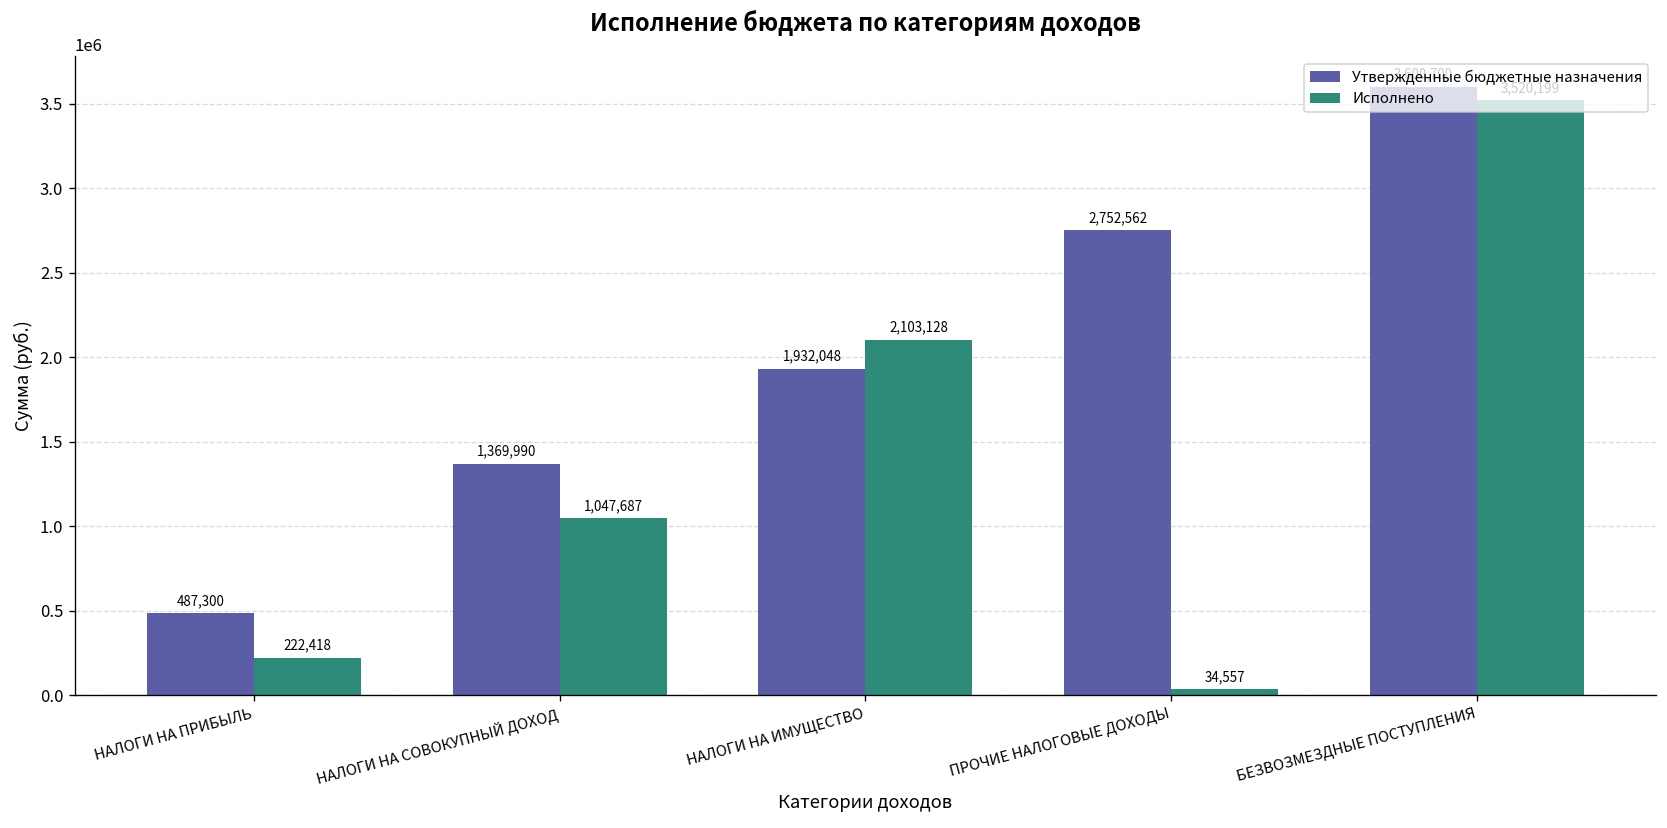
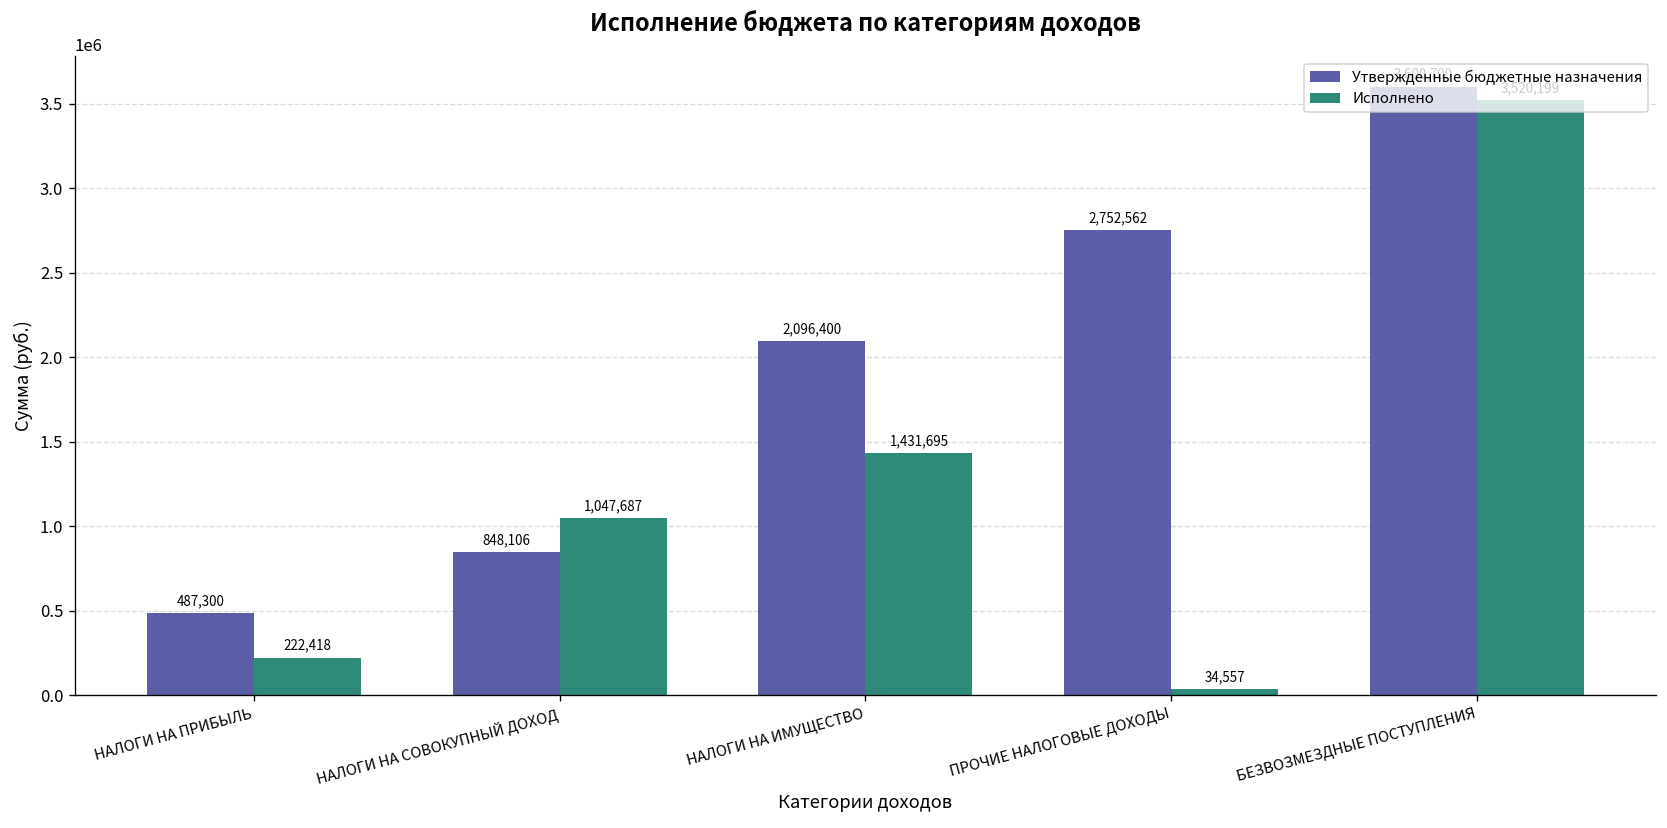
Утвержденные бюджетные назначения, НАЛОГИ НА СОВОКУПНЫЙ ДОХОД: 1,369,990 -> 848,106
Утвержденные бюджетные назначения, НАЛОГИ НА ИМУЩЕСТВО: 1,932,048 -> 2,096,400
Исполнено, НАЛОГИ НА ИМУЩЕСТВО: 2,103,128 -> 1,431,695
